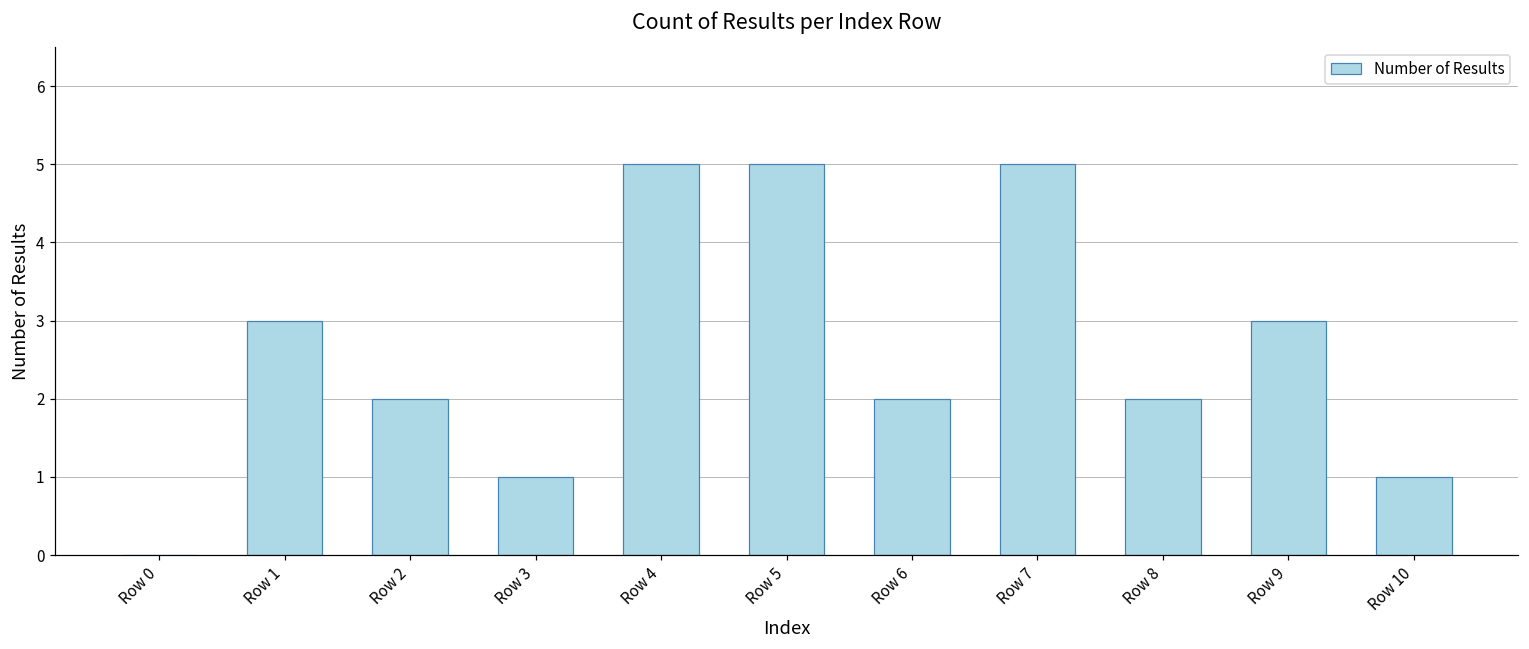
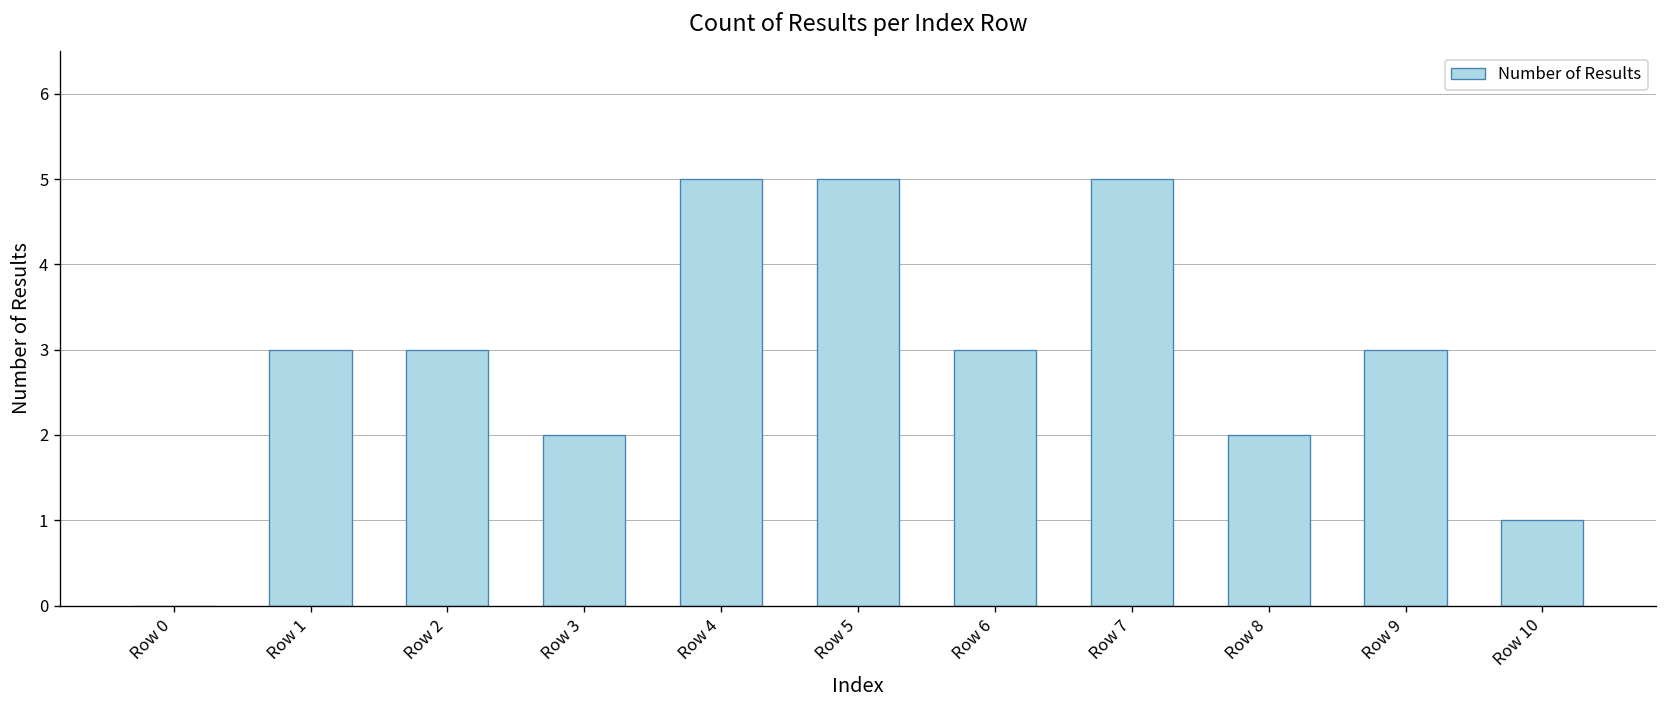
Row 2: 2 -> 3
Row 3: 1 -> 2
Row 6: 2 -> 3
